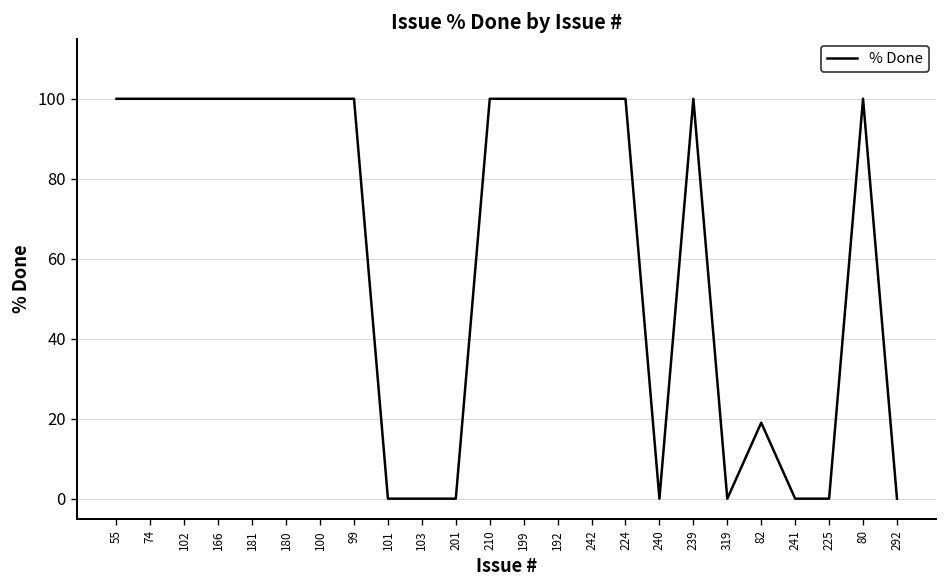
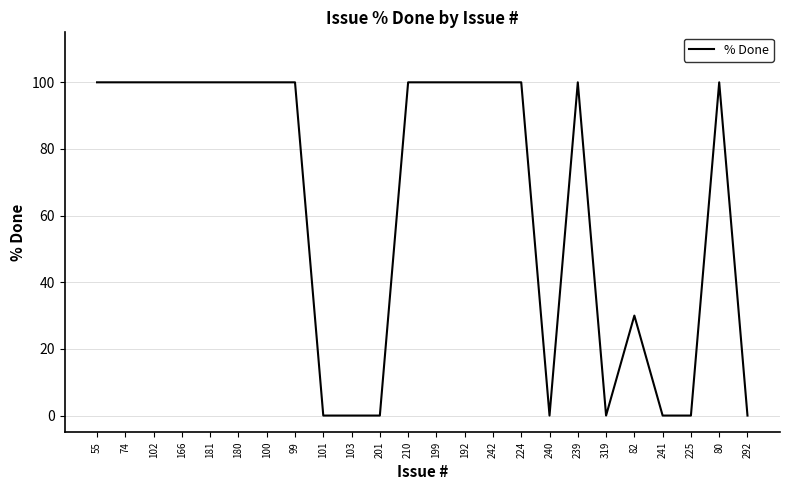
82: 19 -> 30
